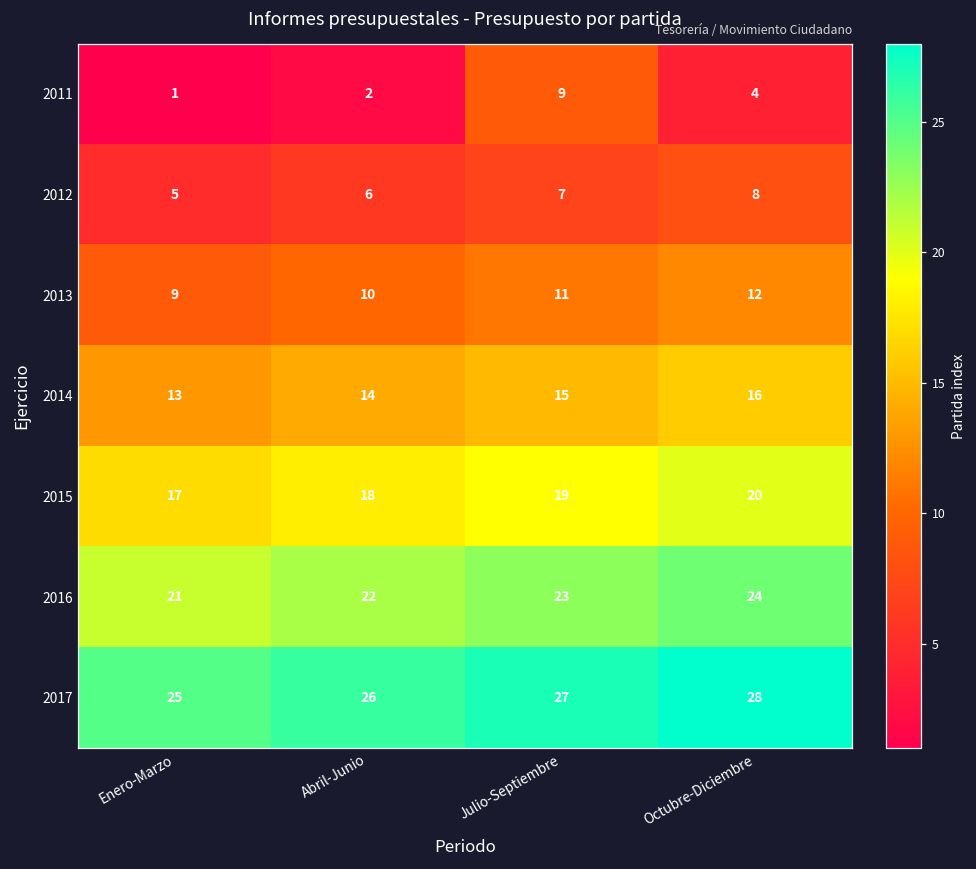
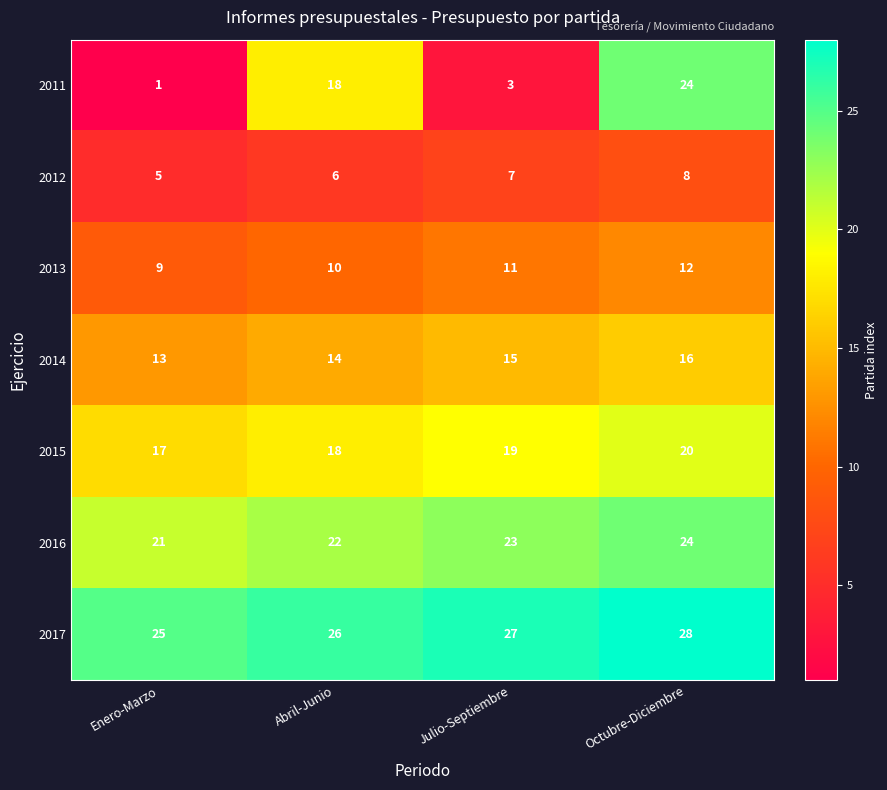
2011, Abril-Junio: 2 -> 18
2011, Julio-Septiembre: 9 -> 3
2011, Octubre-Diciembre: 4 -> 24
